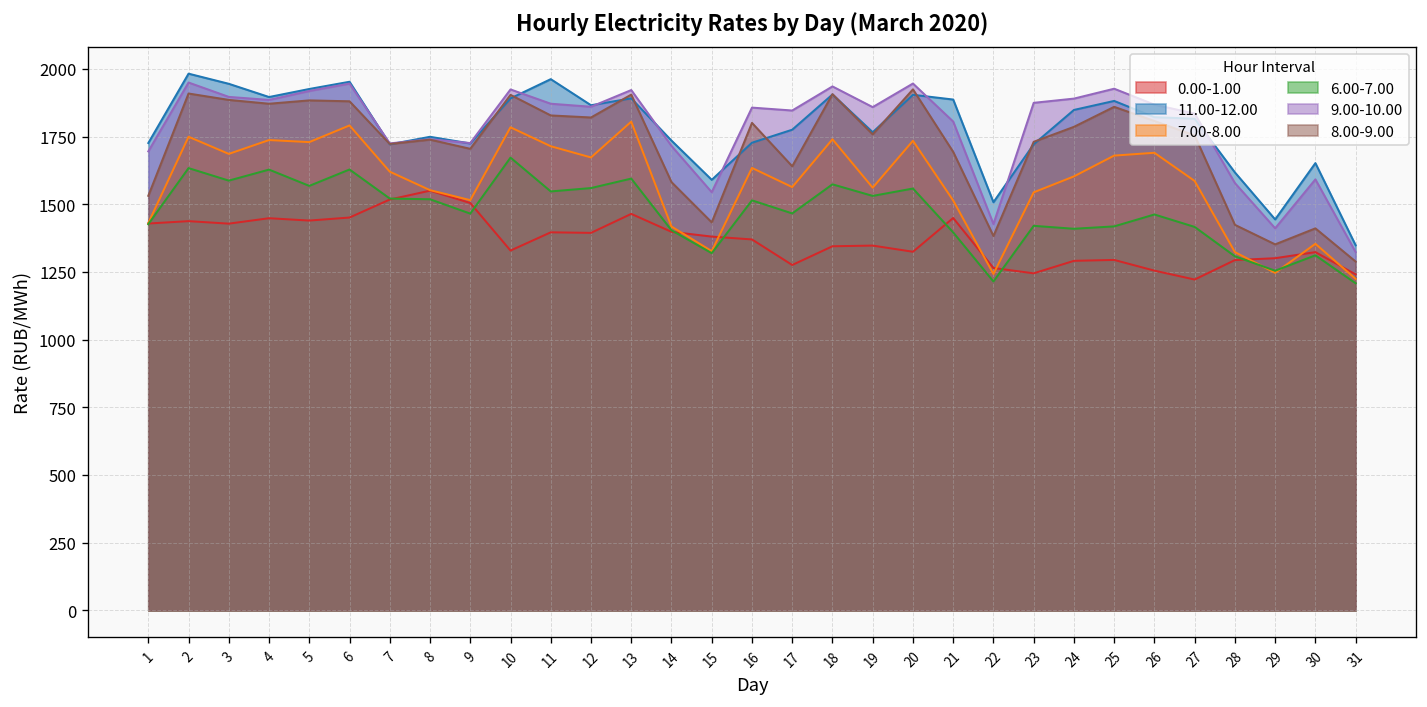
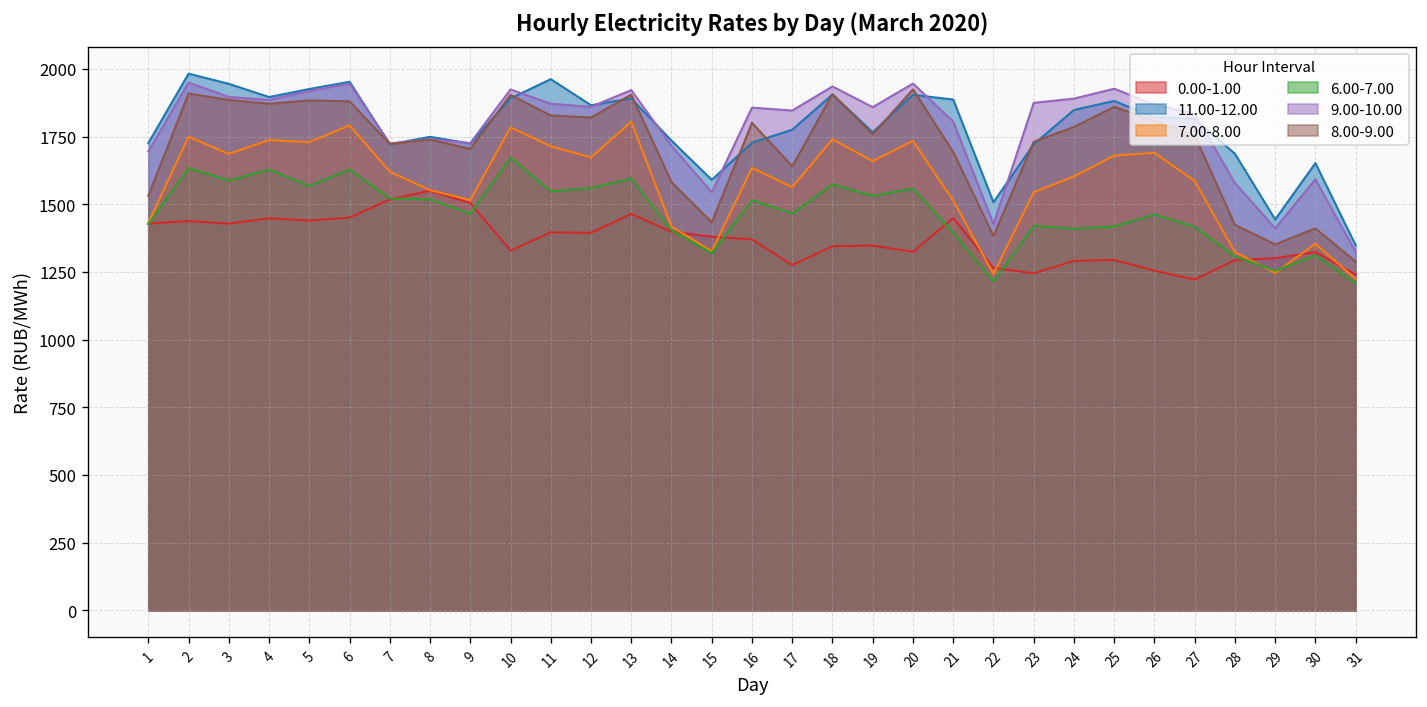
7.00-8.00, 19: 1560 -> 1660
11.00-12.00, 28: 1620 -> 1690
